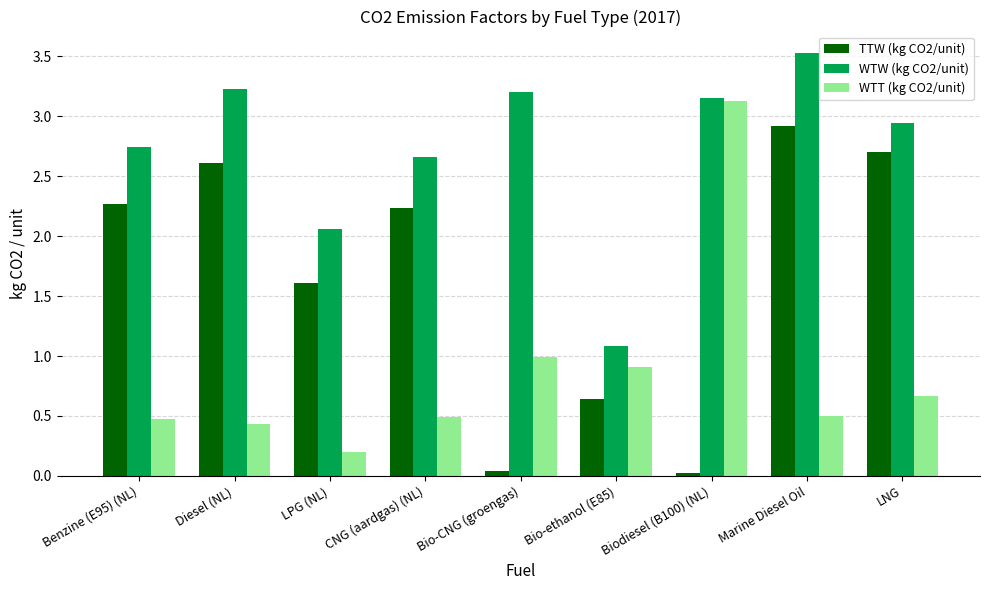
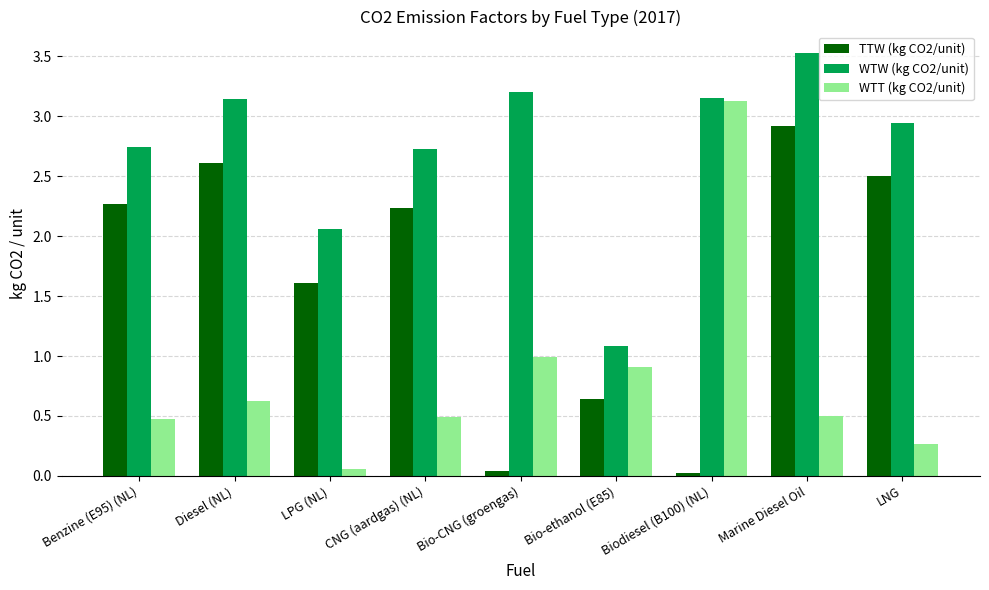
WTW (kg CO2/unit), Diesel (NL): 3.23 -> 3.14
WTT (kg CO2/unit), Diesel (NL): 0.44 -> 0.62
WTT (kg CO2/unit), LPG (NL): 0.20 -> 0.06
WTW (kg CO2/unit), CNG (aardgas) (NL): 2.66 -> 2.73
TTW (kg CO2/unit), LNG: 2.7 -> 2.5
WTT (kg CO2/unit), LNG: 0.67 -> 0.27
